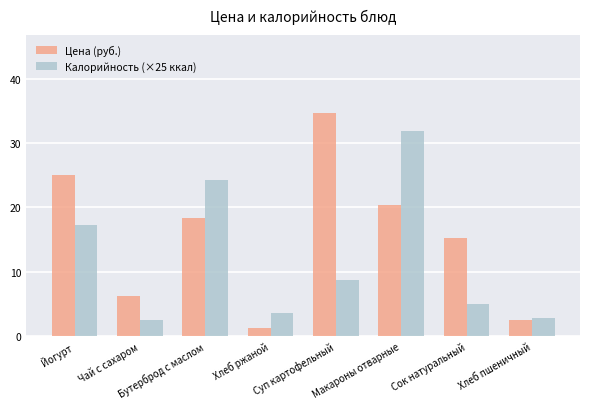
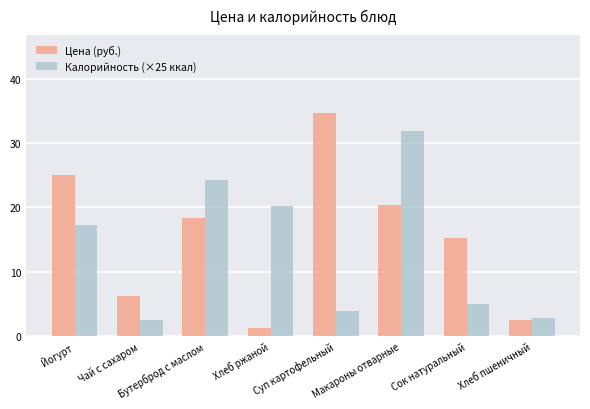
Калорийность (×25 ккал), Хлеб ржаной: 4 -> 20
Калорийность (×25 ккал), Суп картофельный: 9 -> 4
